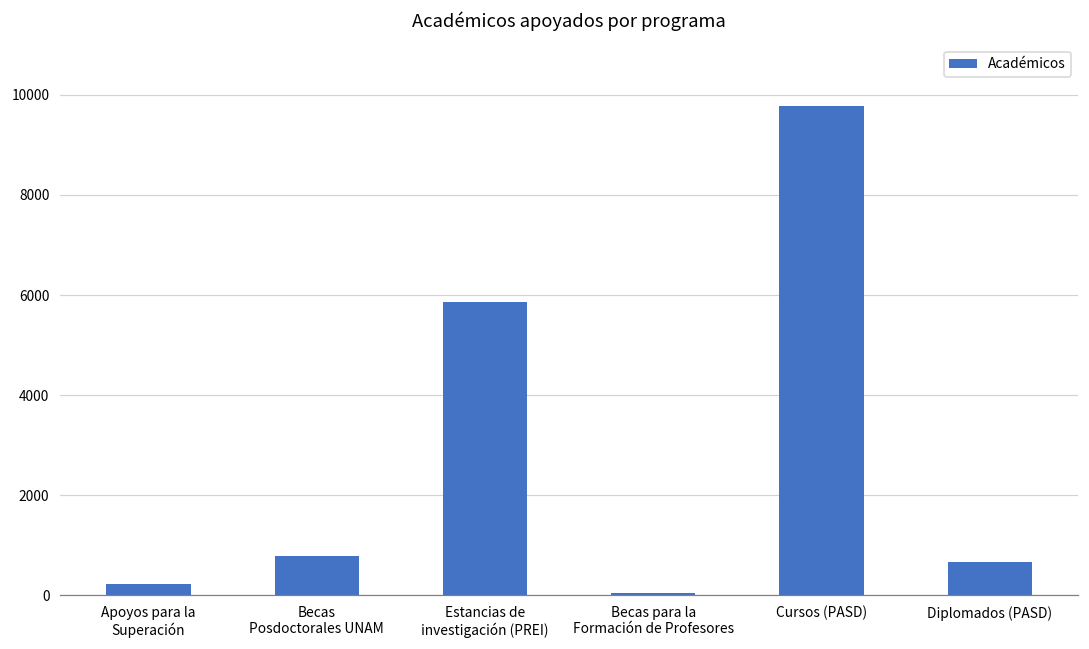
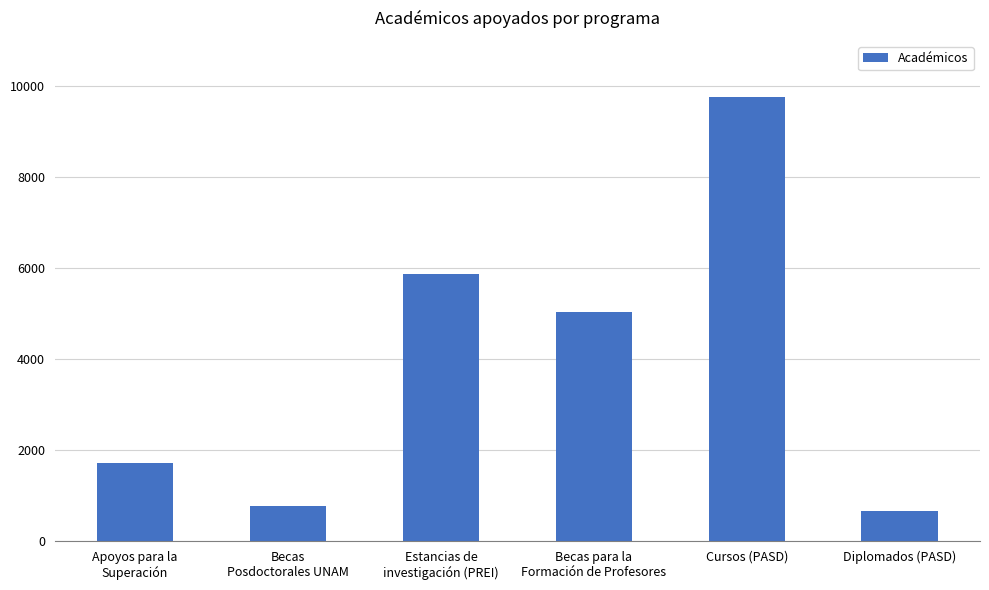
Apoyos para la Superación: 200 -> 1700
Becas para la Formación de Profesores: 0 -> 5000
